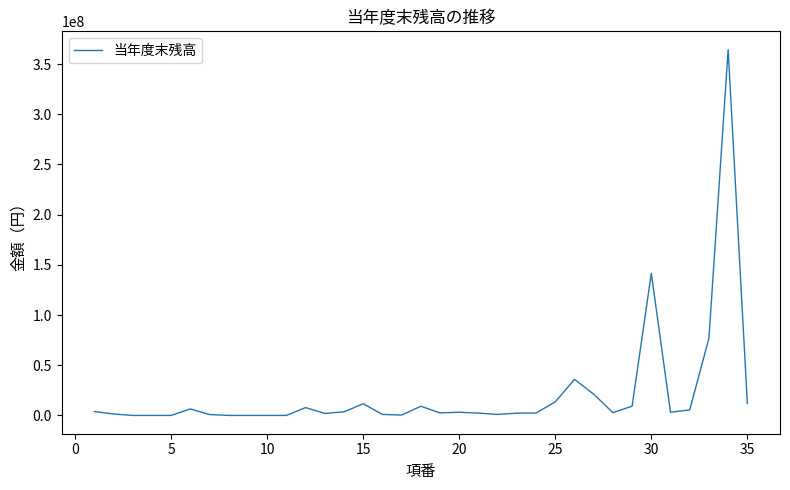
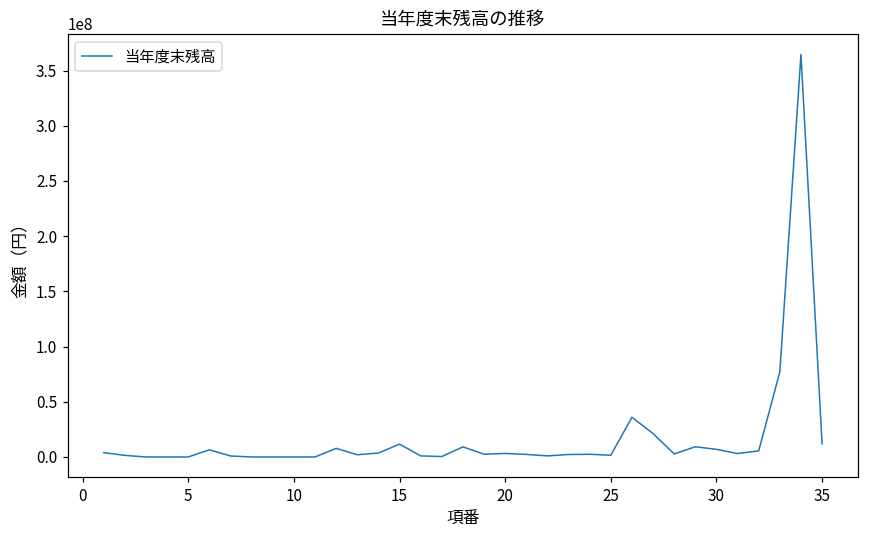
25: 14000000 -> 2000000
30: 142000000 -> 7000000
